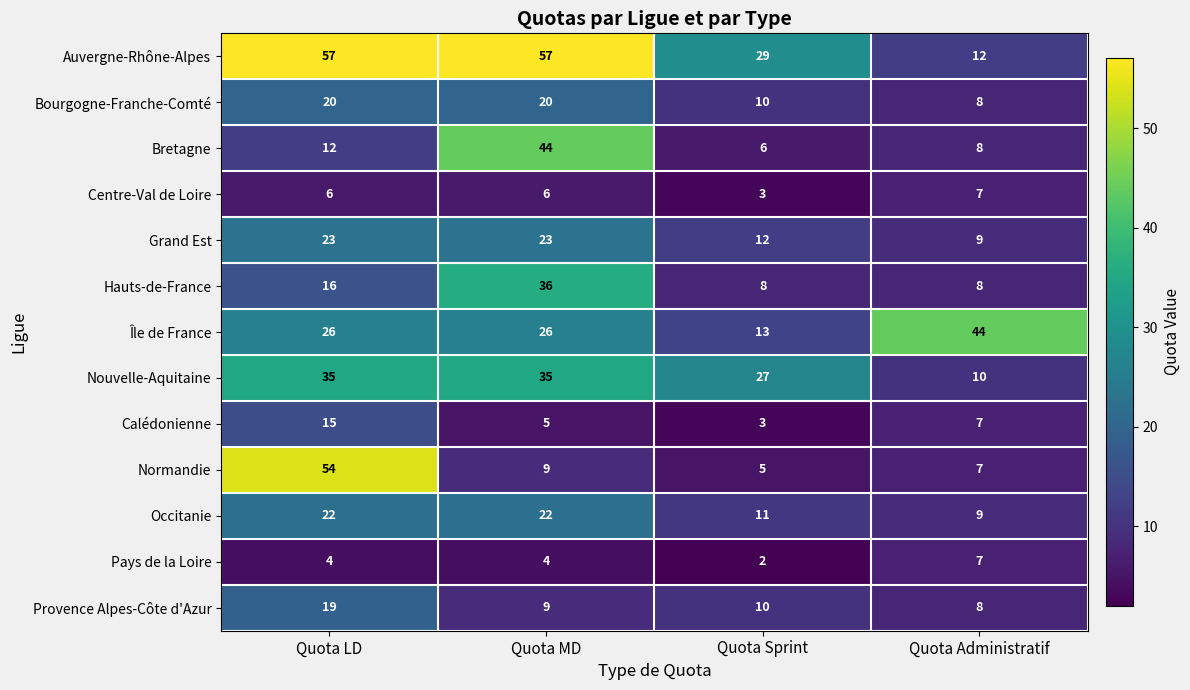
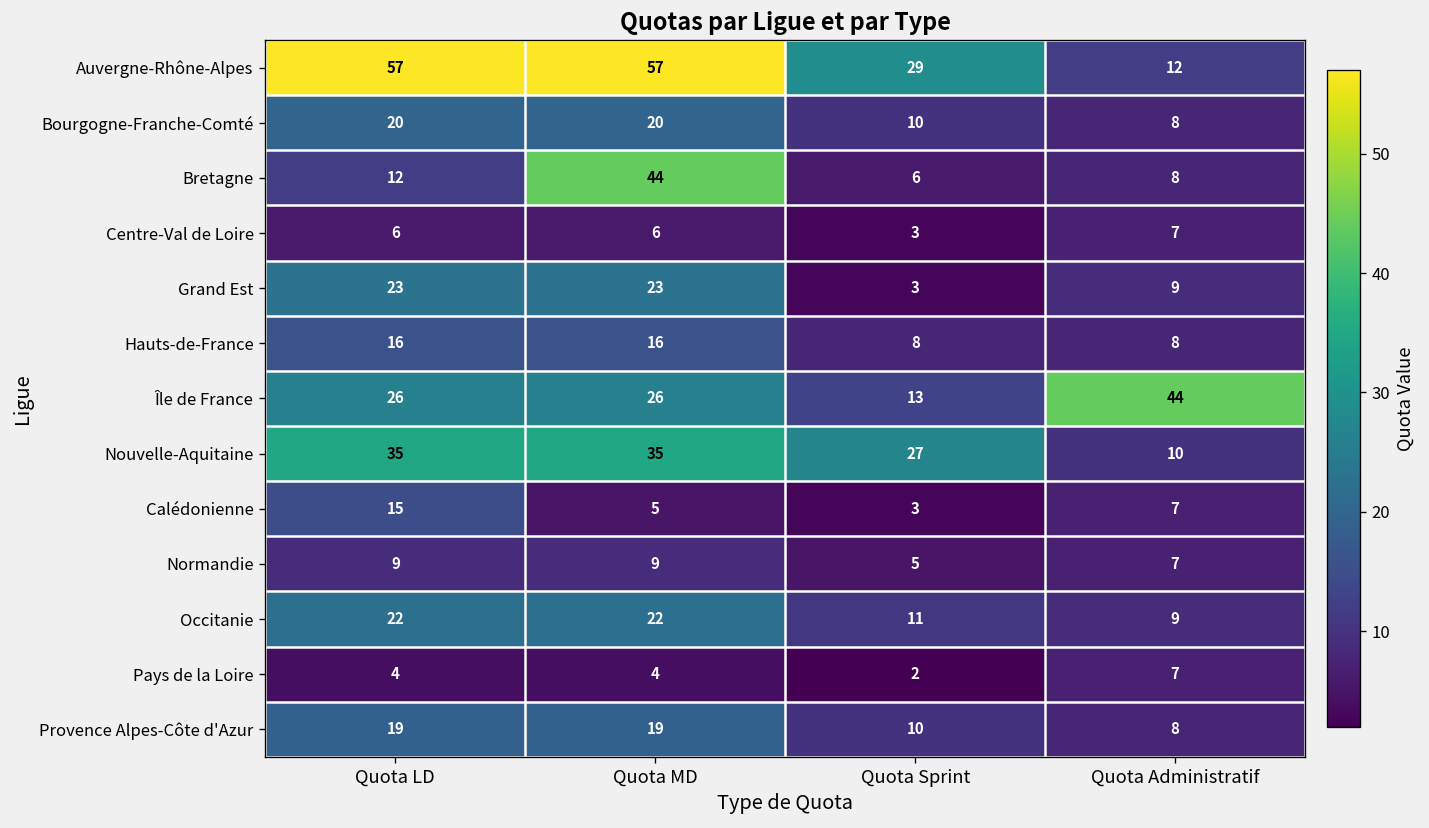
Grand Est, Quota Sprint: 12 -> 3
Hauts-de-France, Quota MD: 36 -> 16
Normandie, Quota LD: 54 -> 9
Provence Alpes-Côte d'Azur, Quota MD: 9 -> 19
